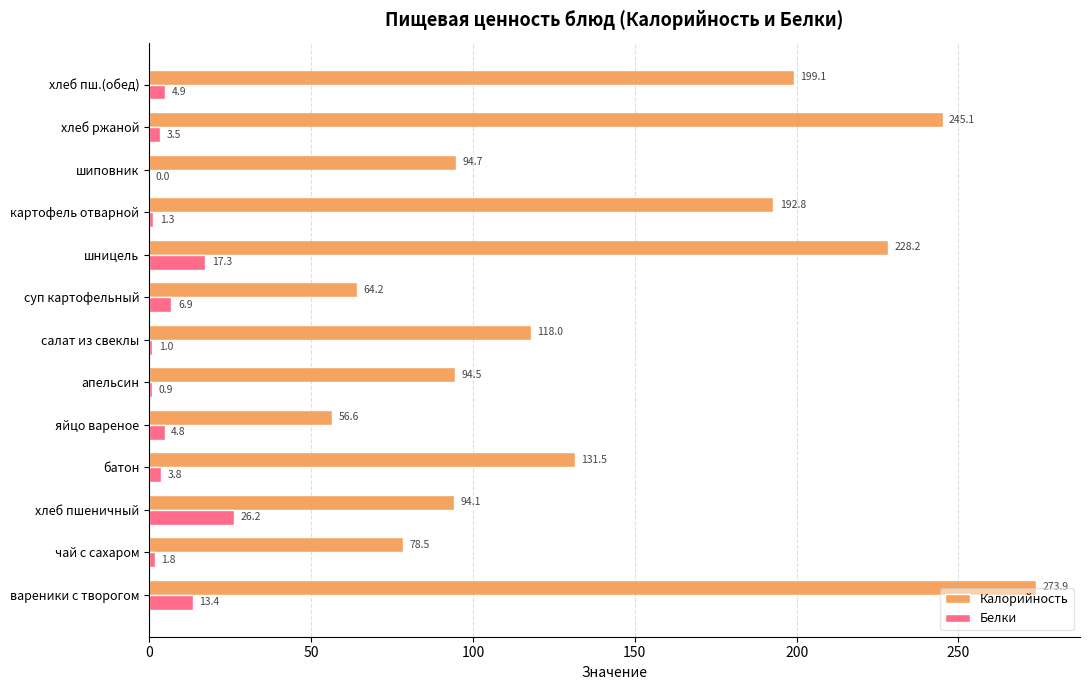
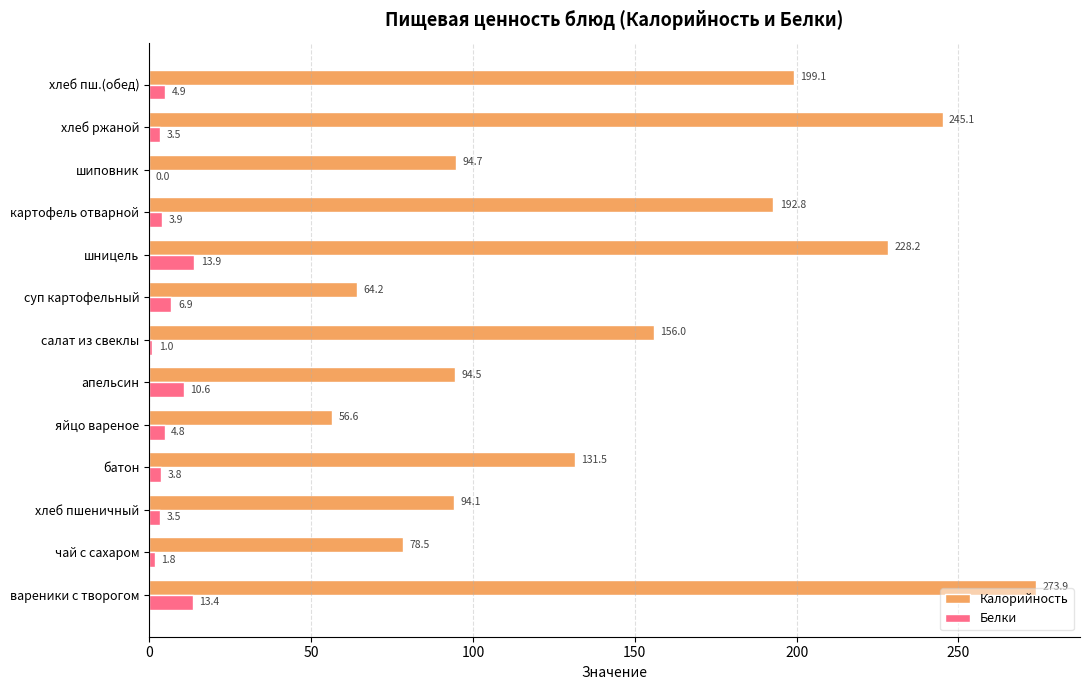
Белки, картофель отварной: 1.3 -> 3.9
Белки, шницель: 17.3 -> 13.9
Калорийность, салат из свеклы: 118.0 -> 156.0
Белки, апельсин: 0.9 -> 10.6
Белки, хлеб пшеничный: 26.2 -> 3.5
